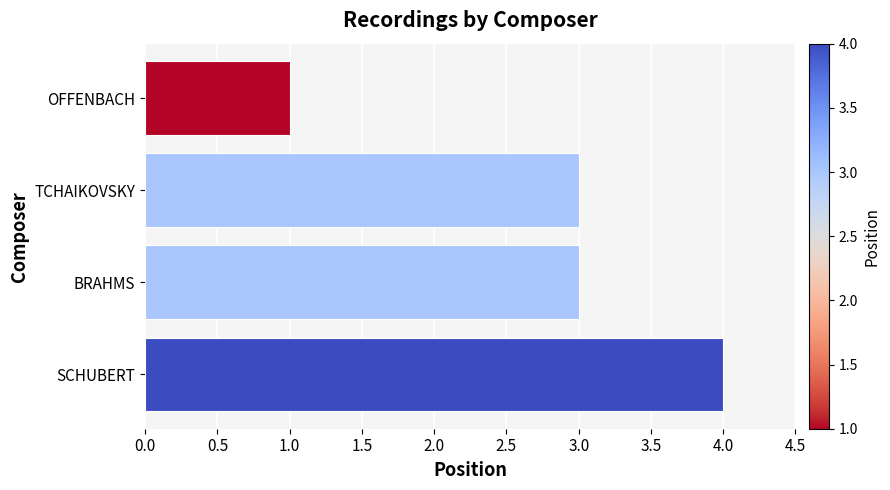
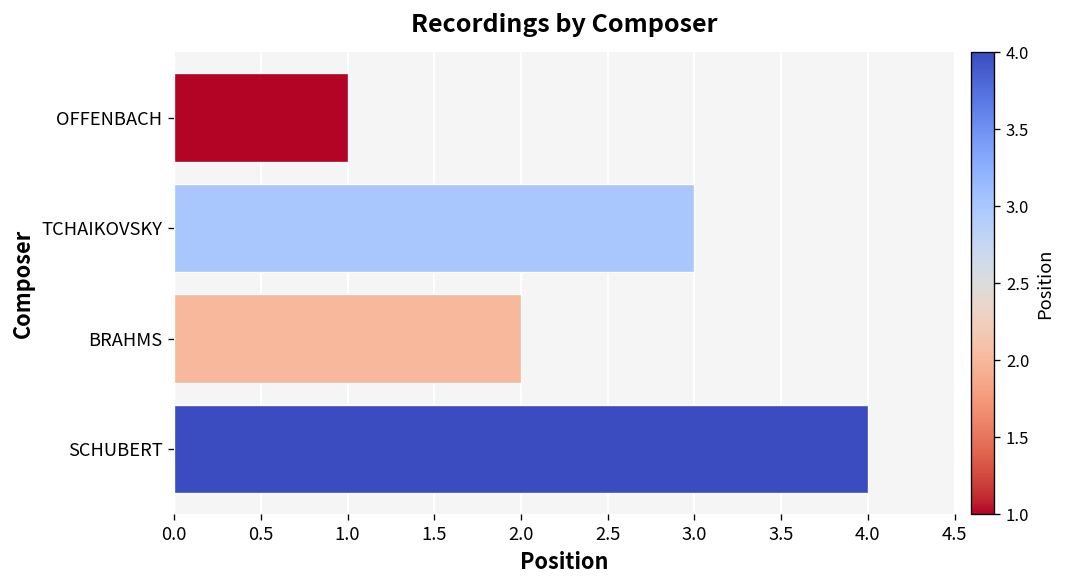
BRAHMS: 3 -> 2
